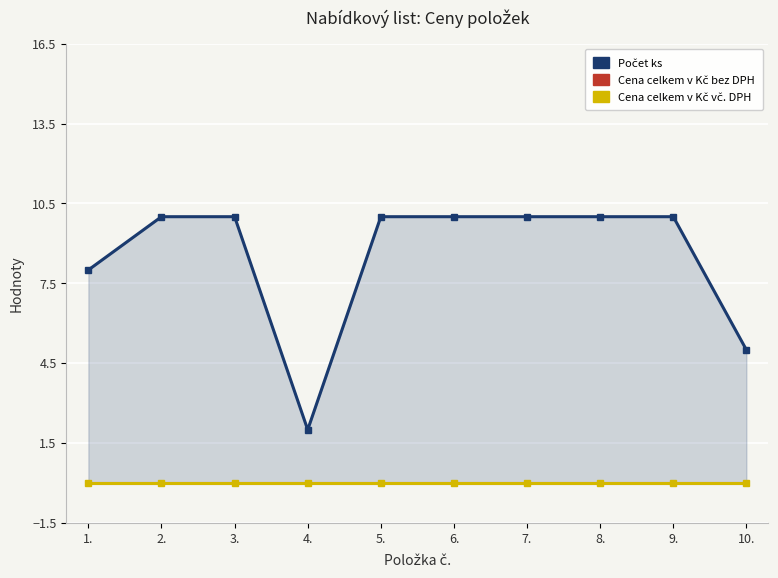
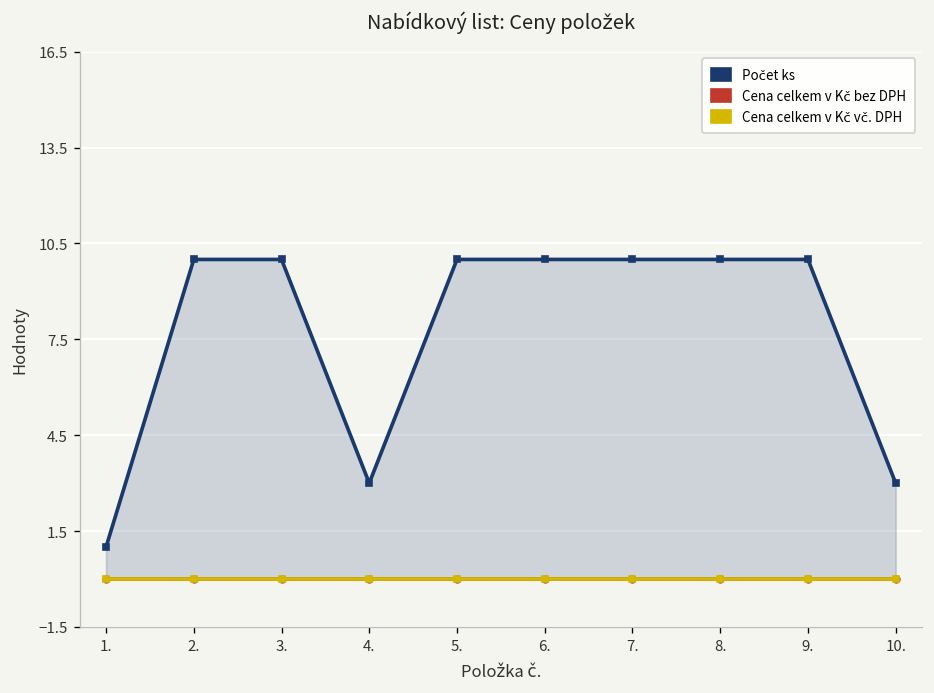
Počet ks, 1.: 8 -> 1
Počet ks, 4.: 2 -> 3
Počet ks, 10.: 5 -> 3
